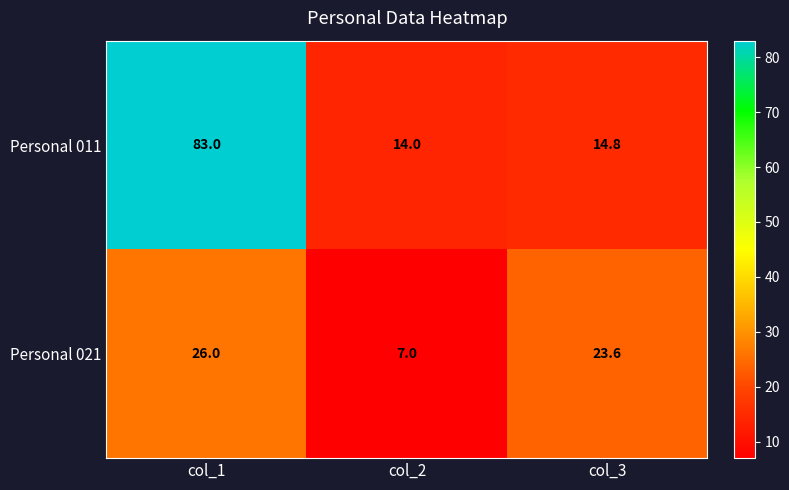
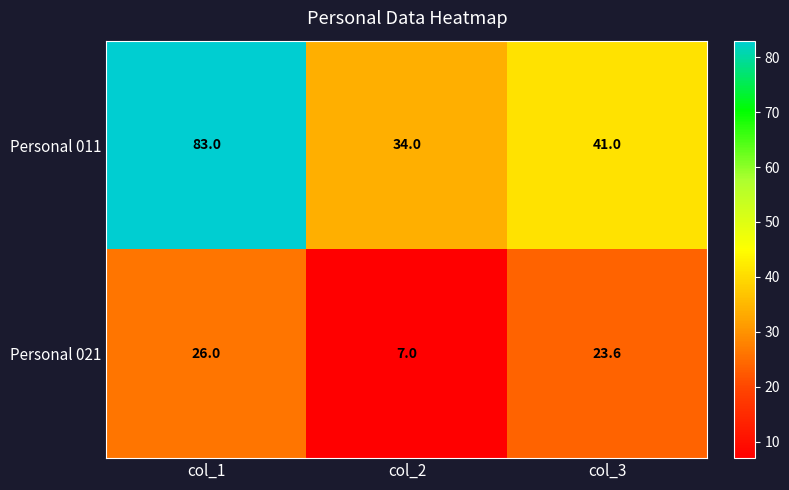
Personal 011, col_2: 14.0 -> 34.0
Personal 011, col_3: 14.8 -> 41.0
